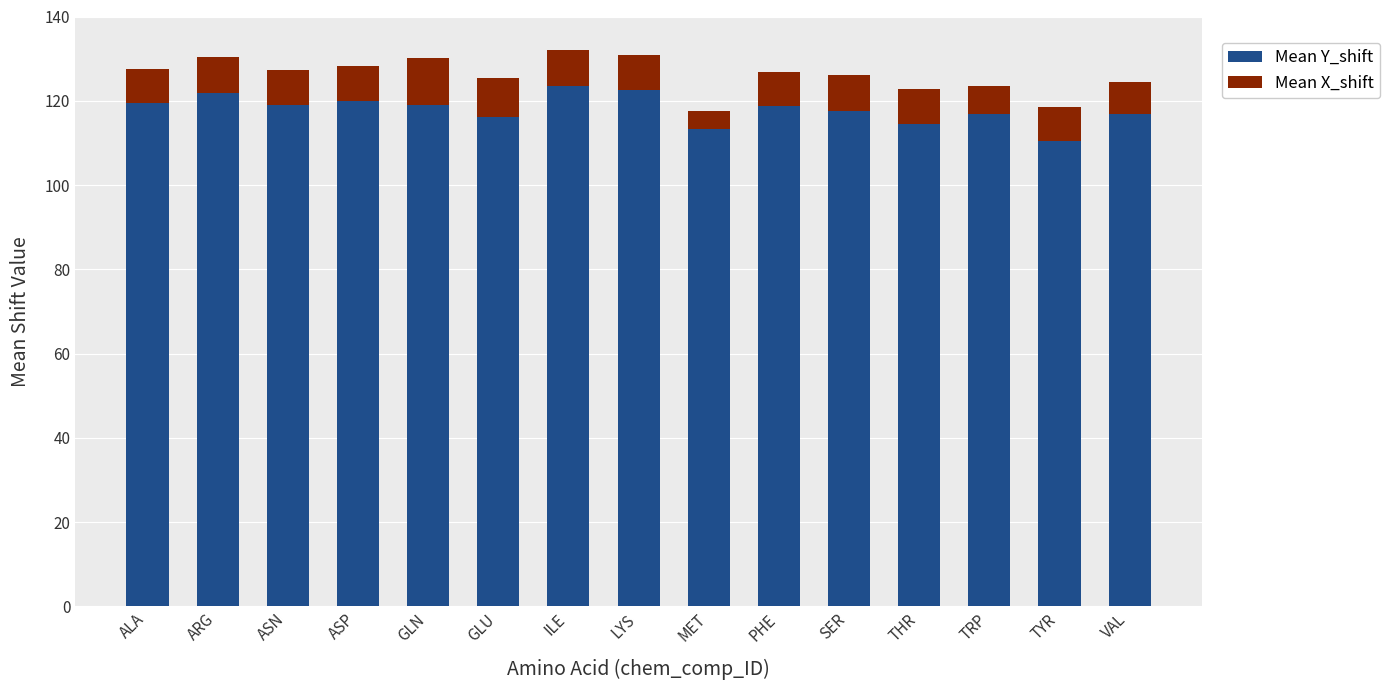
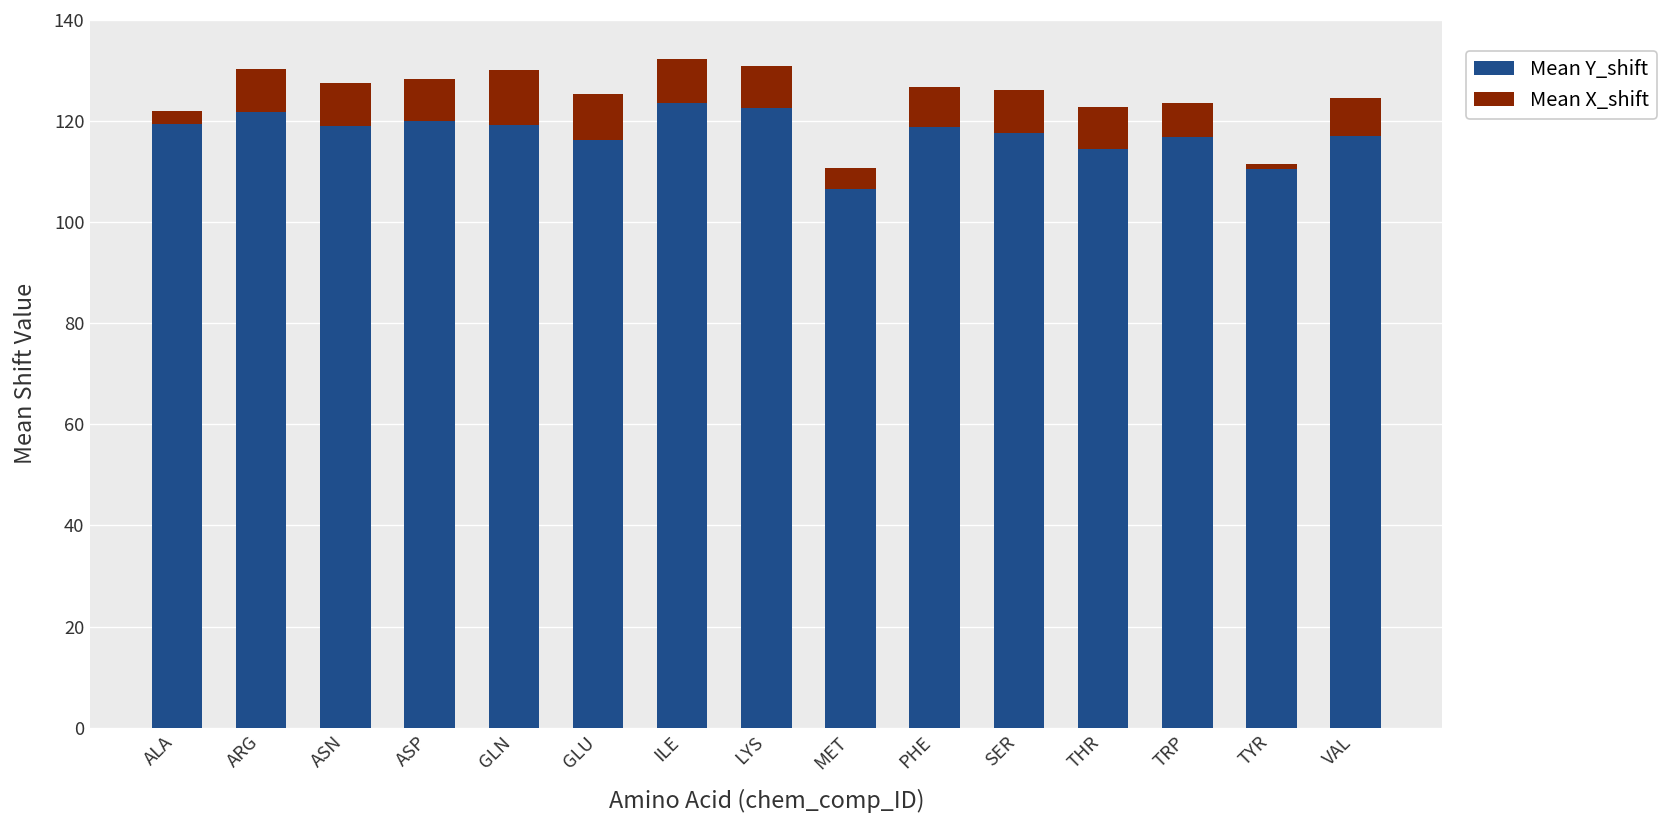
Mean X_shift, ALA: 8 -> 3
Mean Y_shift, MET: 113 -> 107
Mean X_shift, TYR: 8 -> 1
